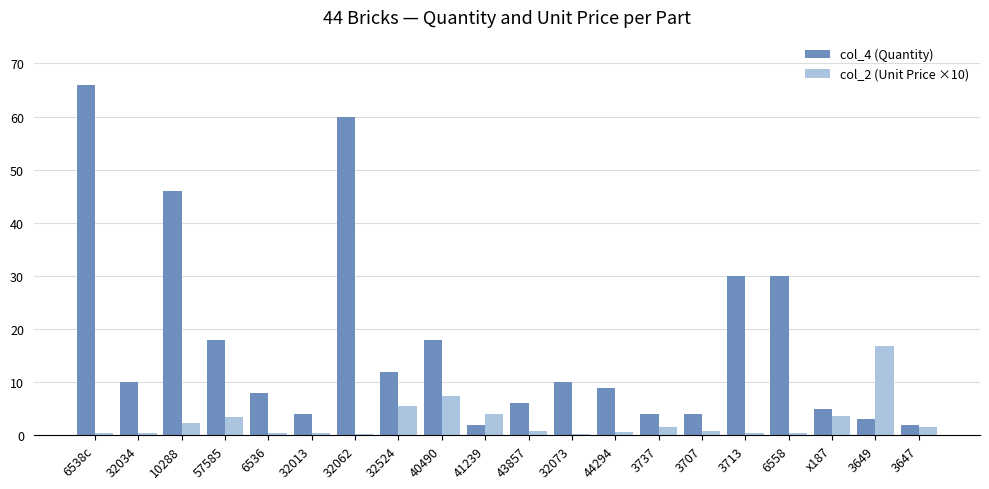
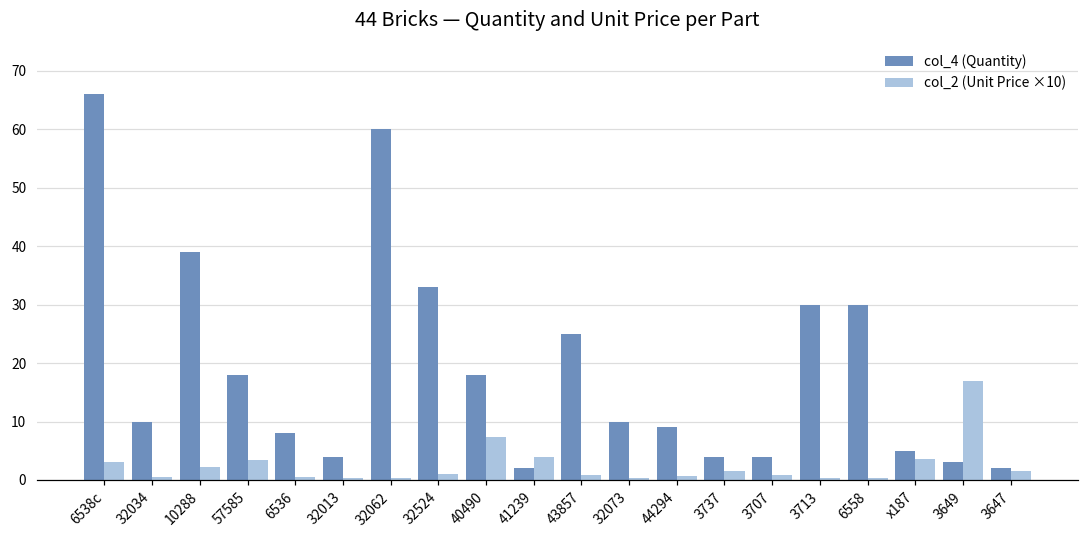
col_2 (Unit Price ×10), 6538c: 1 -> 3
col_4 (Quantity), 10288: 46 -> 39
col_4 (Quantity), 32524: 12 -> 33
col_2 (Unit Price ×10), 32524: 6 -> 1
col_4 (Quantity), 43857: 6 -> 25
